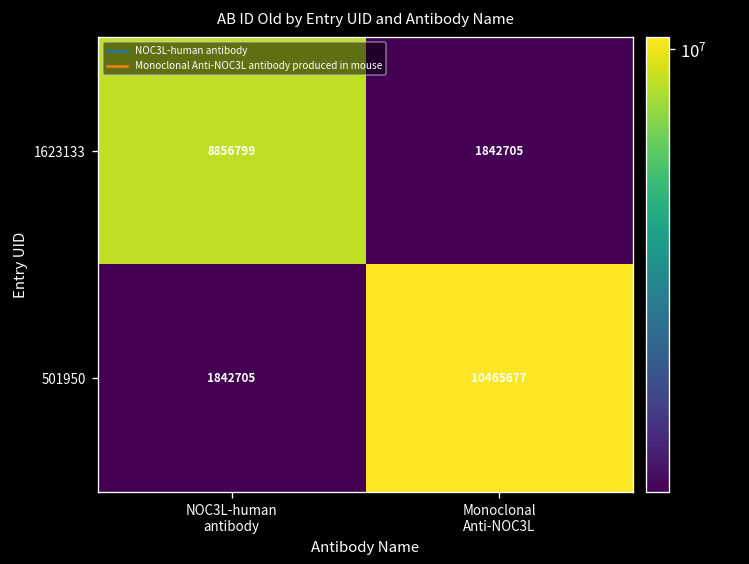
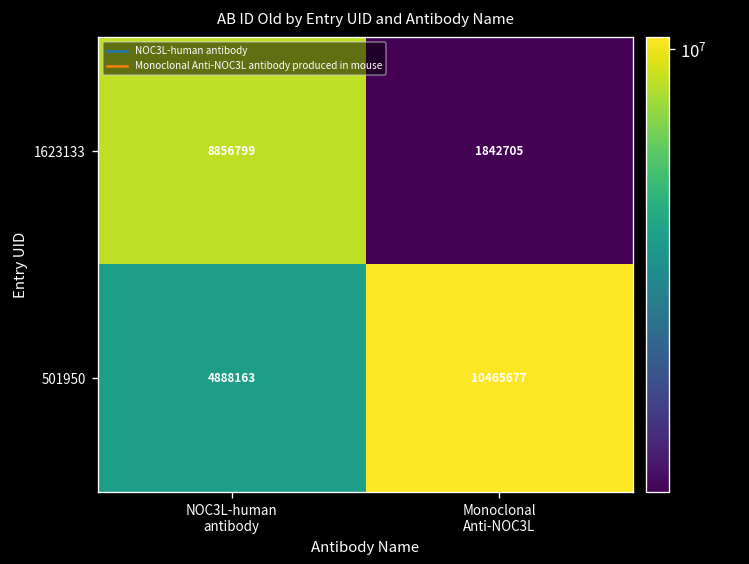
501950, NOC3L-human antibody: 1842705 -> 4888163
